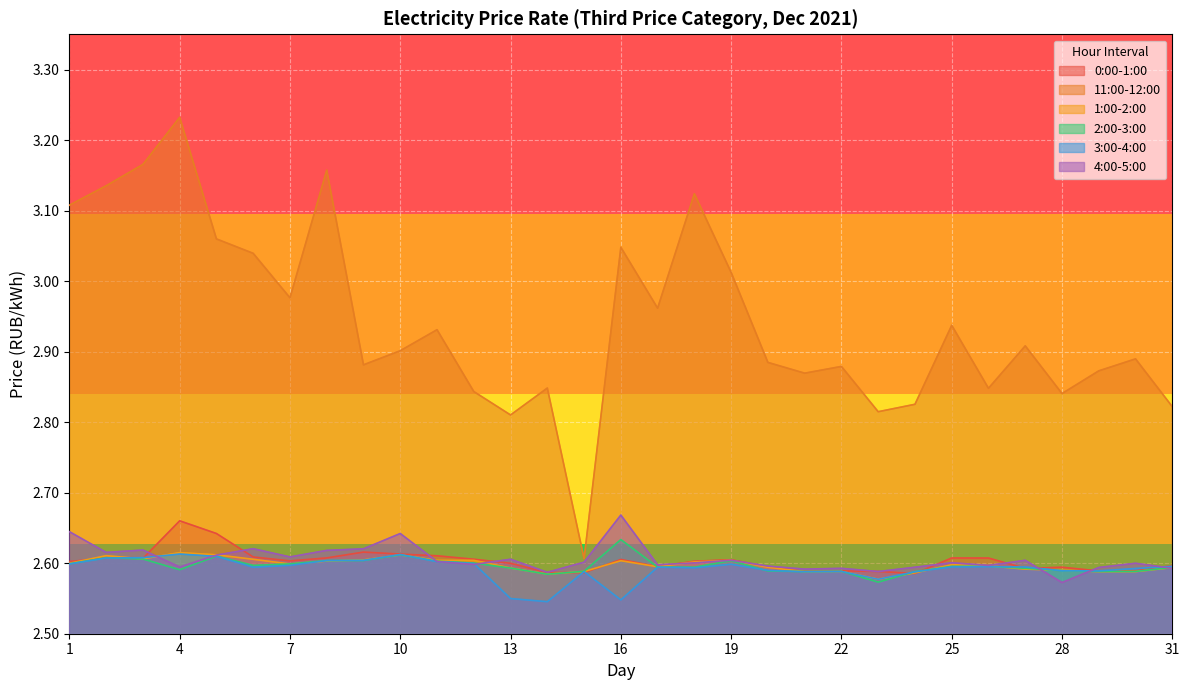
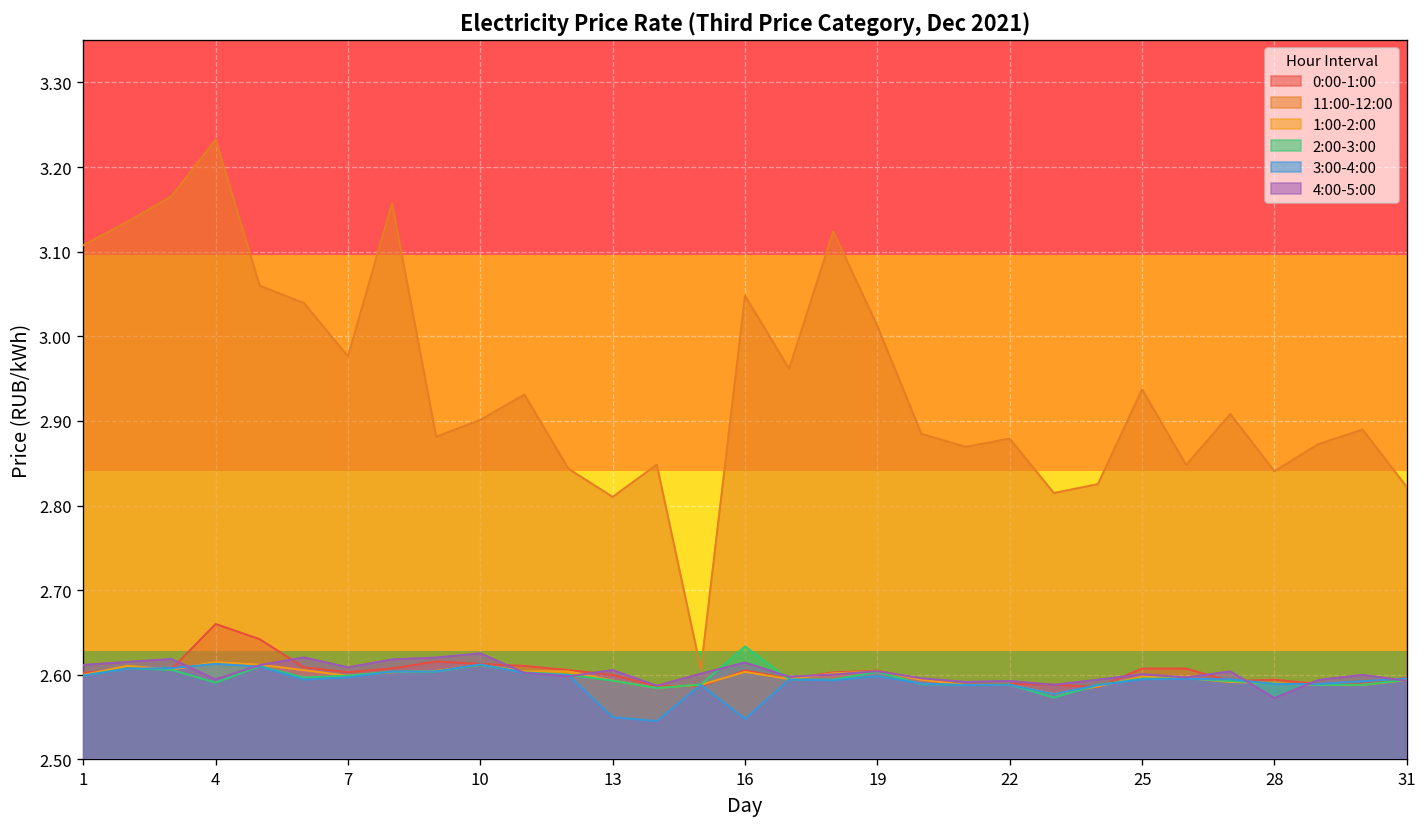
4:00-5:00, 1: 2.64 -> 2.61
4:00-5:00, 10: 2.64 -> 2.63
4:00-5:00, 16: 2.67 -> 2.61
